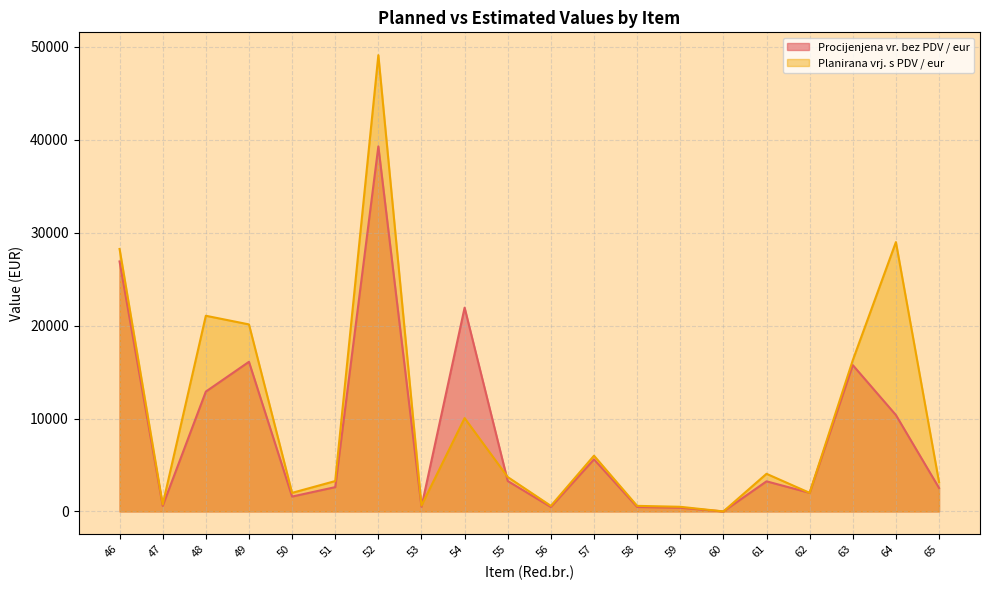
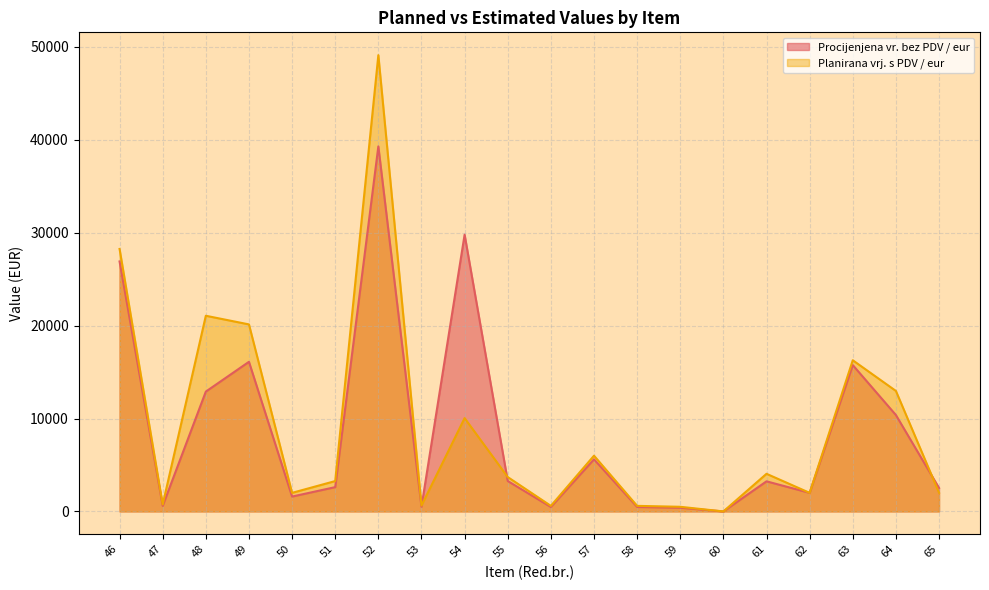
Procijenjena vr. bez PDV / eur, 54: 22000 -> 30000
Planirana vrj. s PDV / eur, 64: 29000 -> 13000
Planirana vrj. s PDV / eur, 65: 3000 -> 2000
